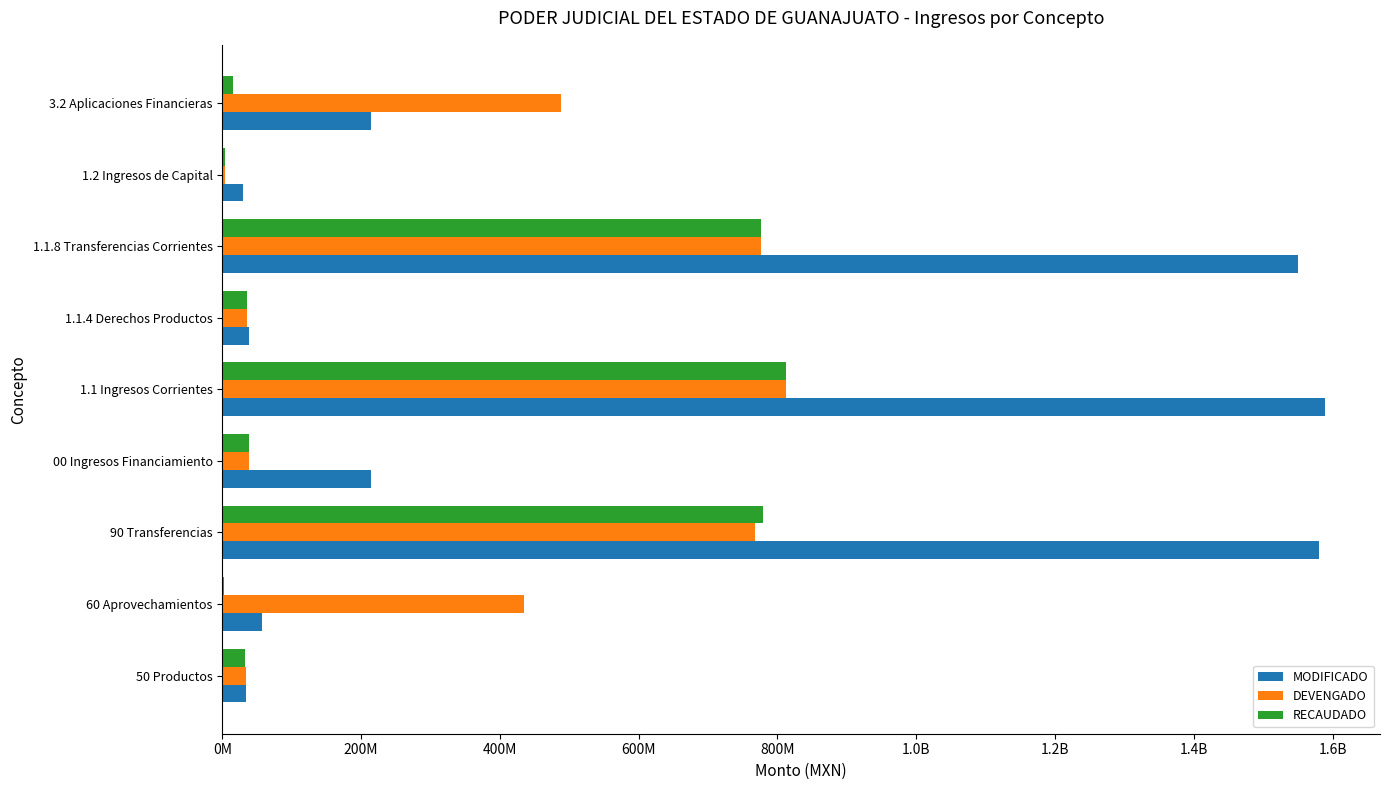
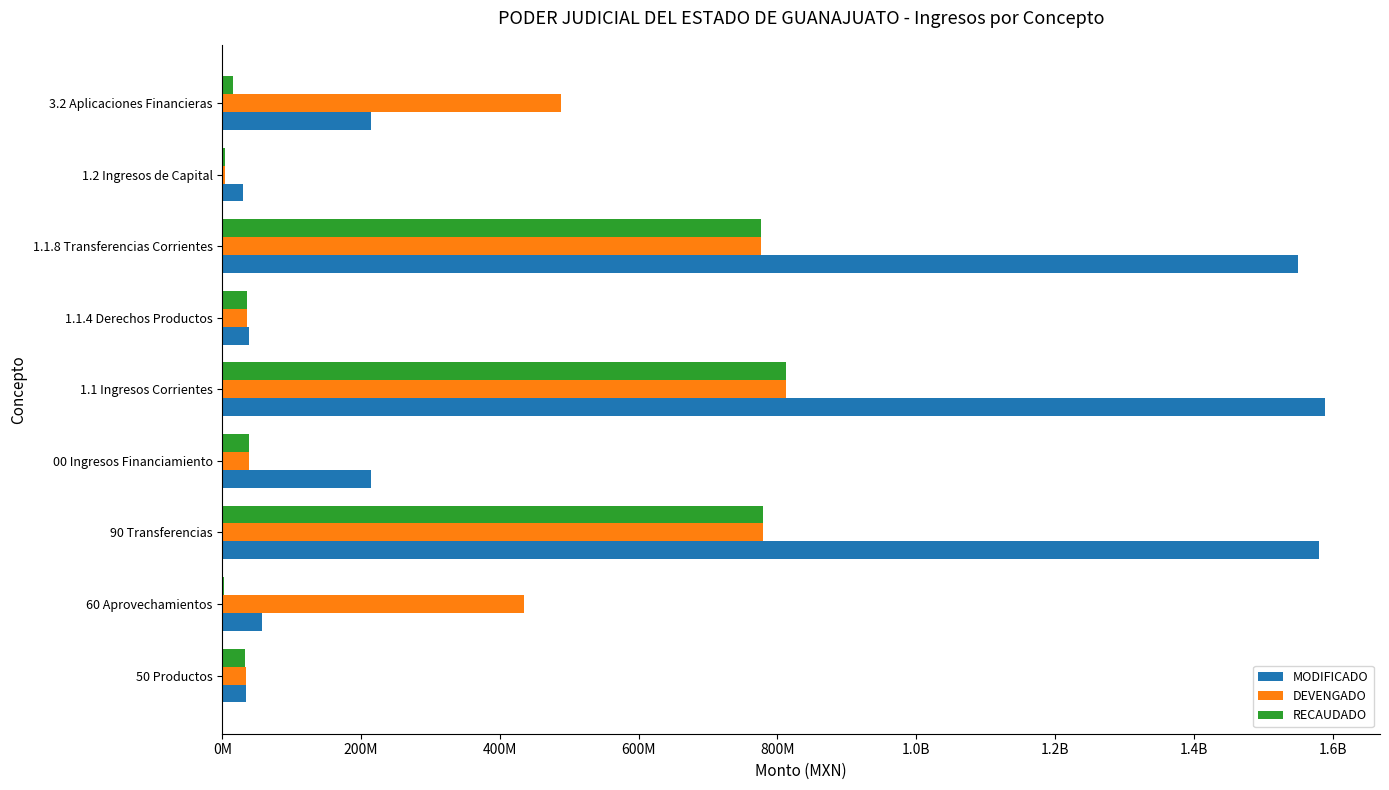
DEVENGADO, 90 Transferencias: 770000000 -> 780000000
